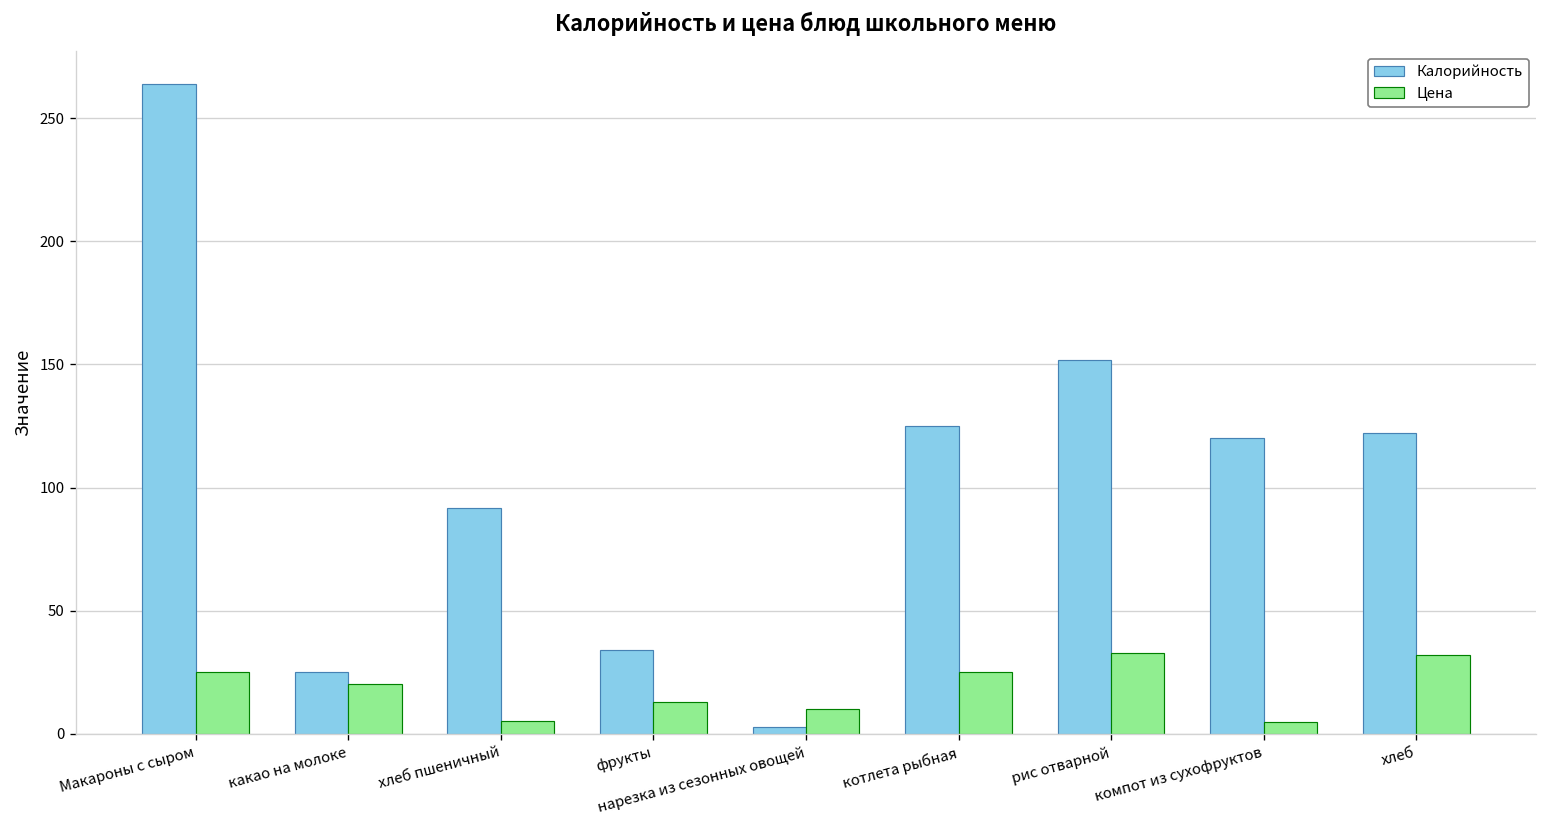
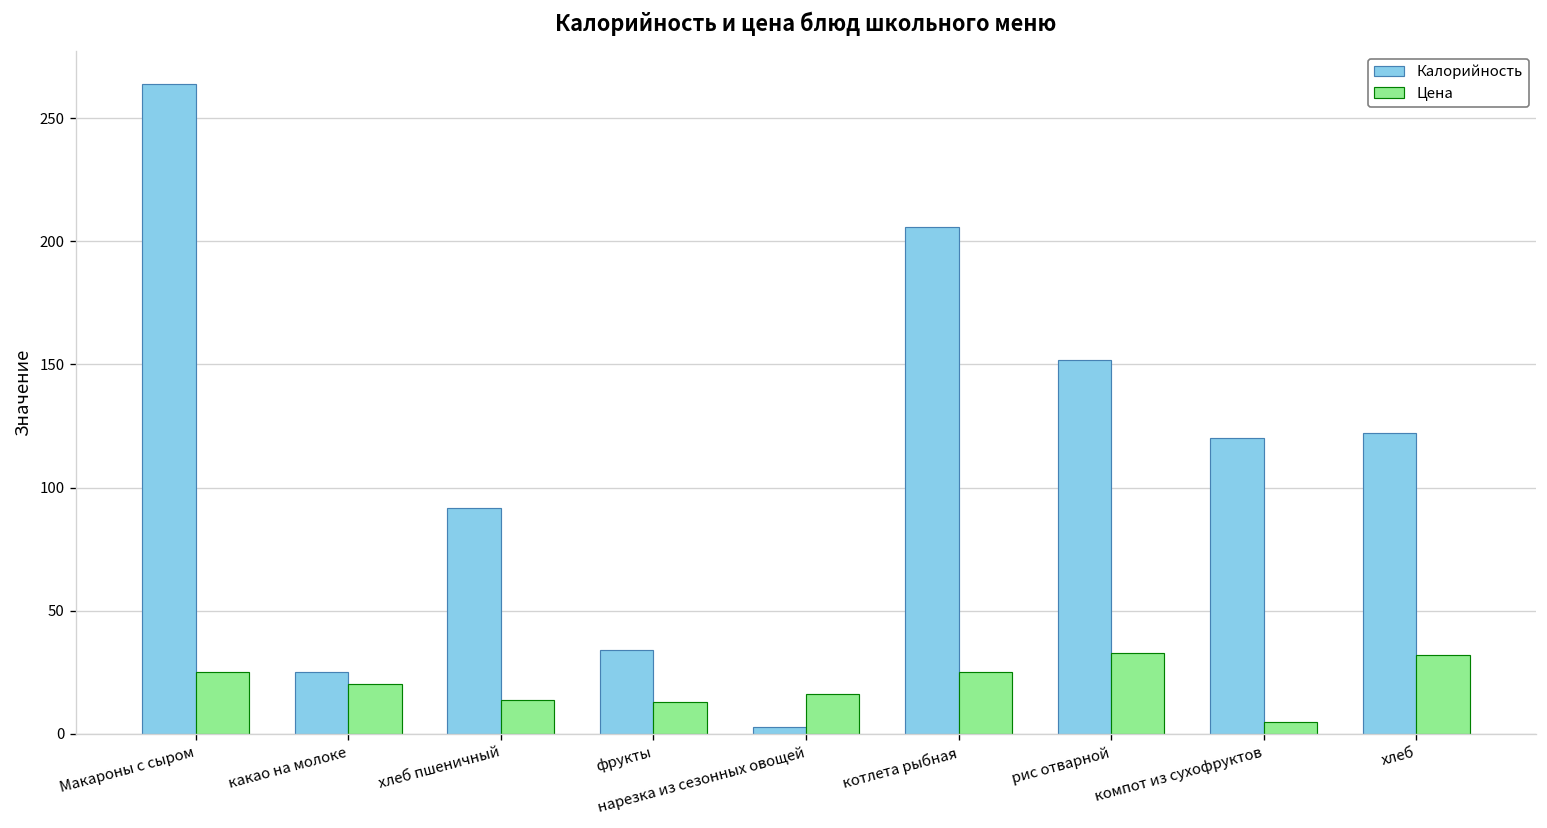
Цена, хлеб пшеничный: 5 -> 14
Цена, нарезка из сезонных овощей: 10 -> 16
Калорийность, котлета рыбная: 125 -> 206
